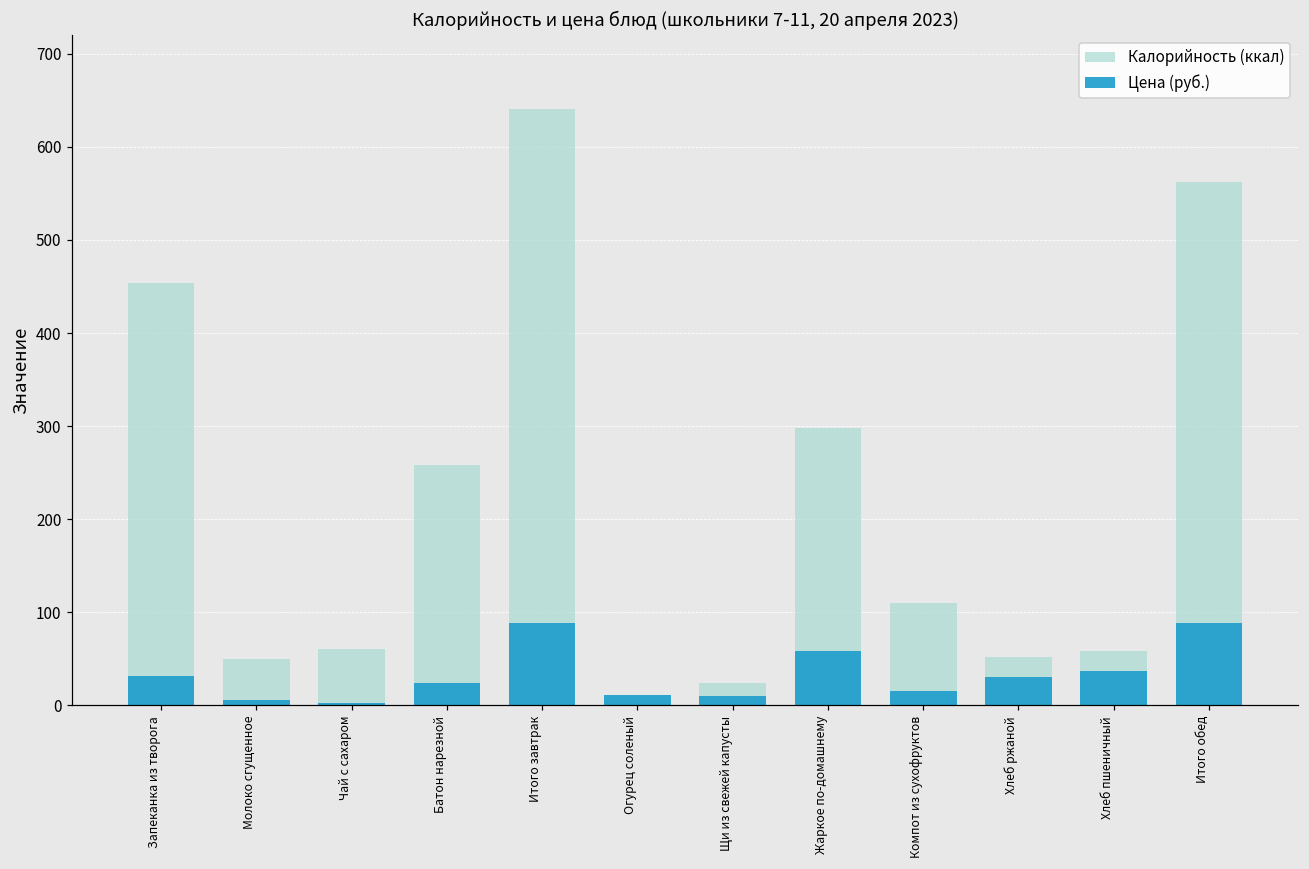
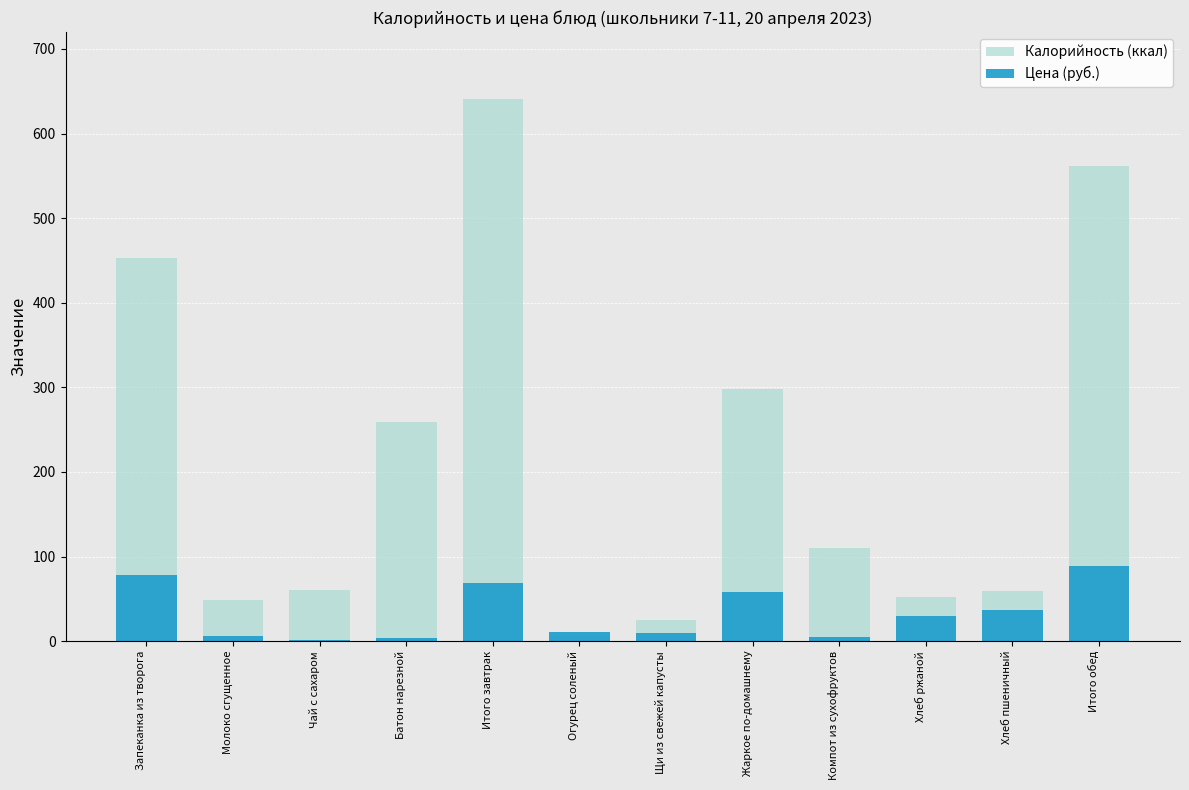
Цена (руб.), Запеканка из творога: 30 -> 80
Цена (руб.), Батон нарезной: 20 -> 0
Цена (руб.), Итого завтрак: 90 -> 70
Цена (руб.), Компот из сухофруктов: 20 -> 10
